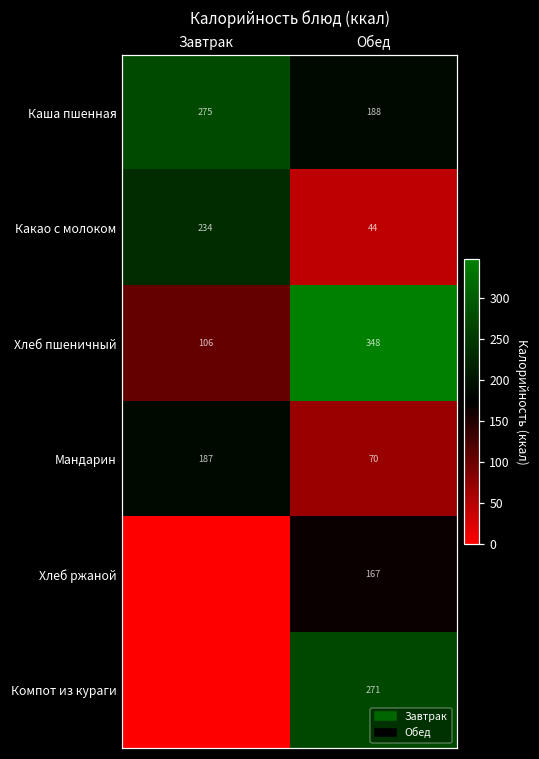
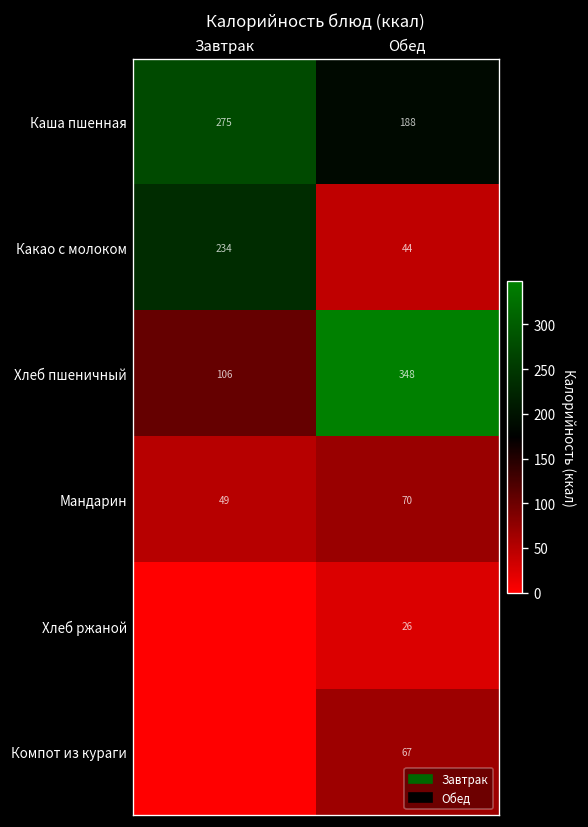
Мандарин, Завтрак: 187 -> 49
Хлеб ржаной, Обед: 167 -> 26
Компот из кураги, Обед: 271 -> 67
